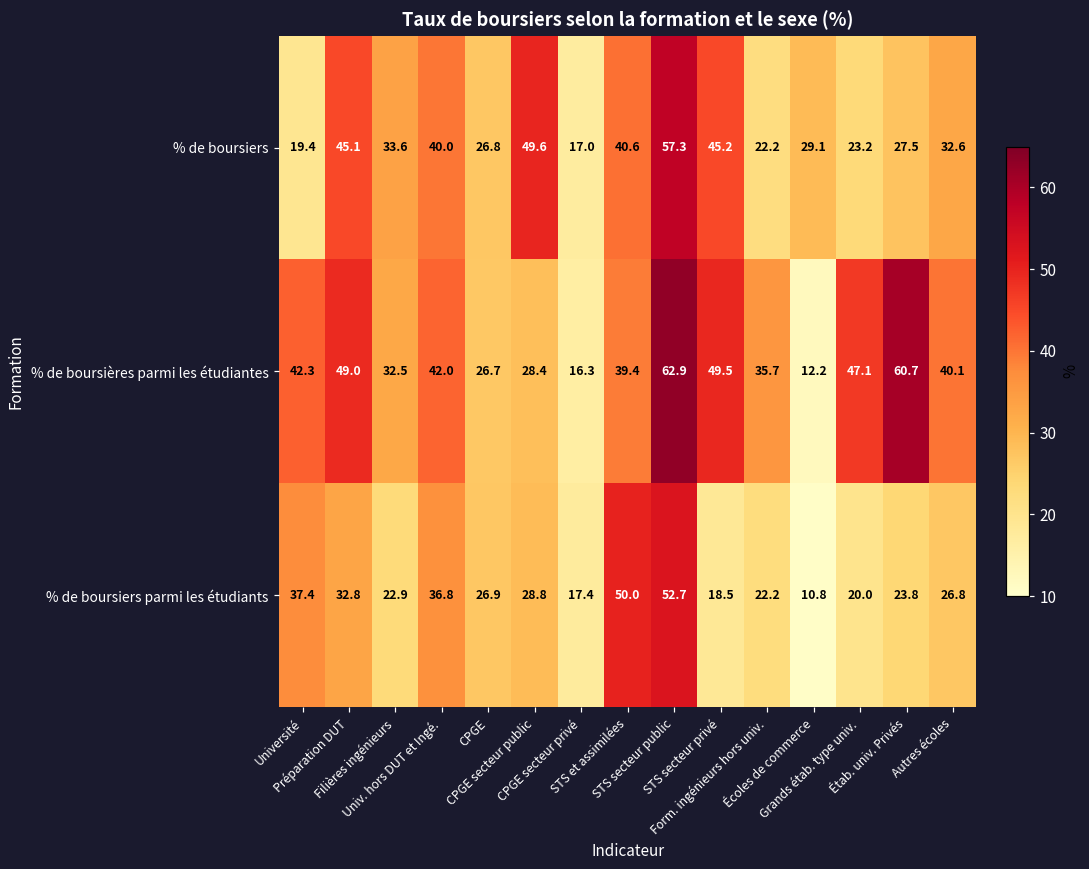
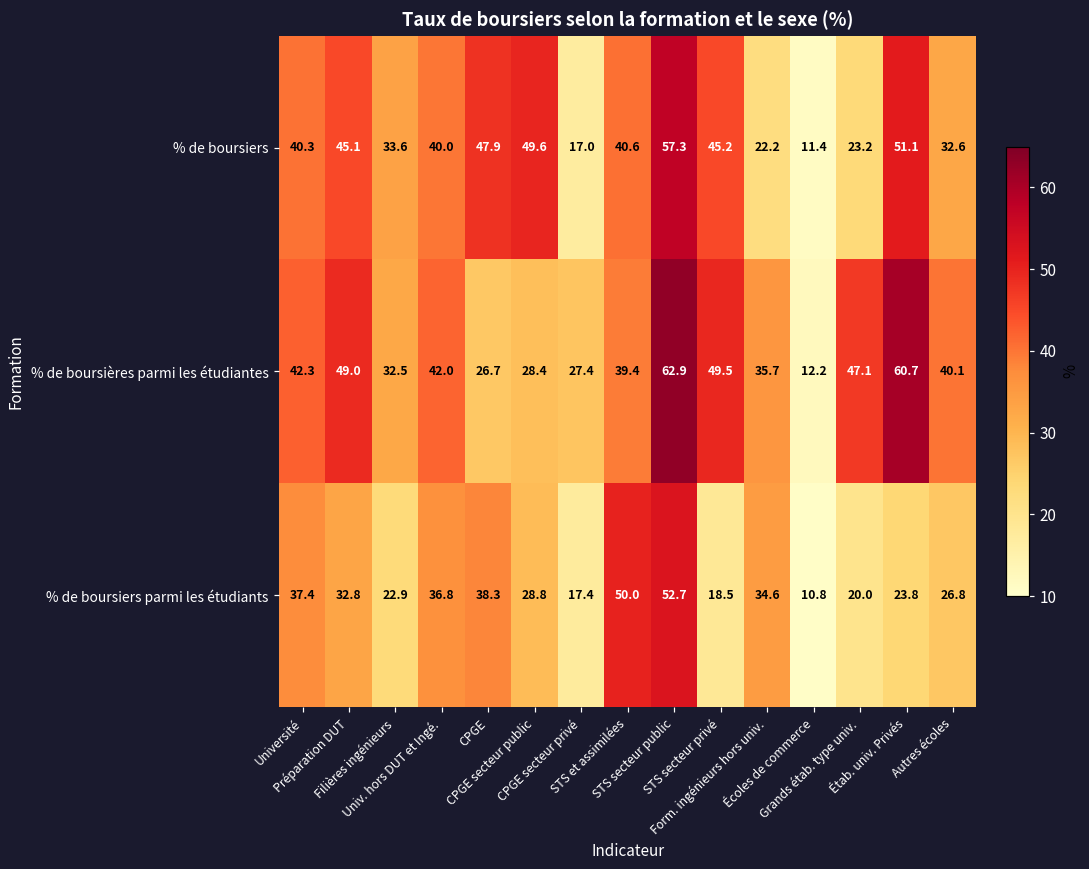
% de boursiers, Université: 19.4 -> 40.3
% de boursiers, CPGE: 26.8 -> 47.9
% de boursiers, Écoles de commerce: 29.1 -> 11.4
% de boursiers, Étab. univ. Privés: 27.5 -> 51.1
% de boursières parmi les étudiantes, CPGE secteur privé: 16.3 -> 27.4
% de boursiers parmi les étudiants, CPGE: 26.9 -> 38.3
% de boursiers parmi les étudiants, Form. ingénieurs hors univ.: 22.2 -> 34.6
